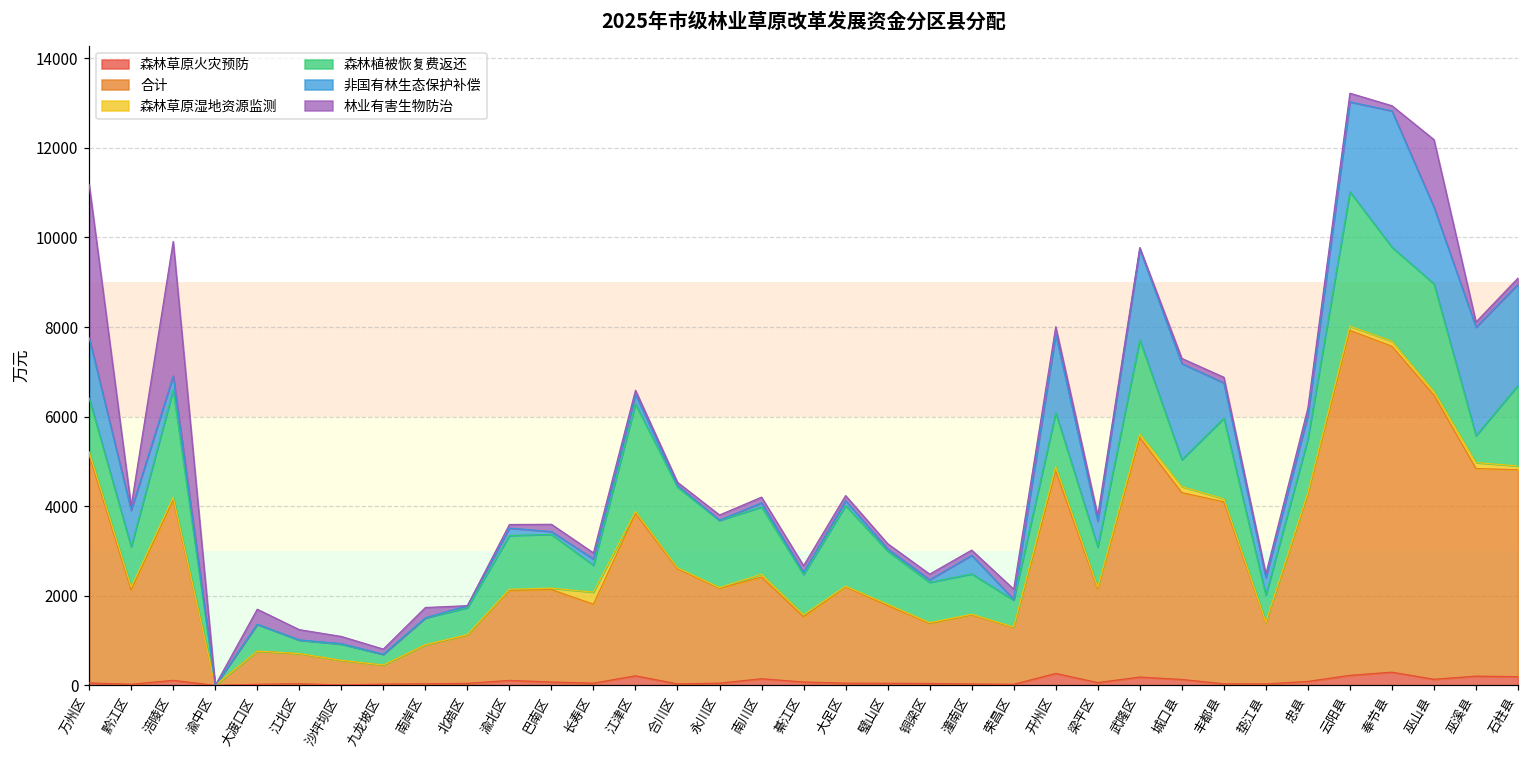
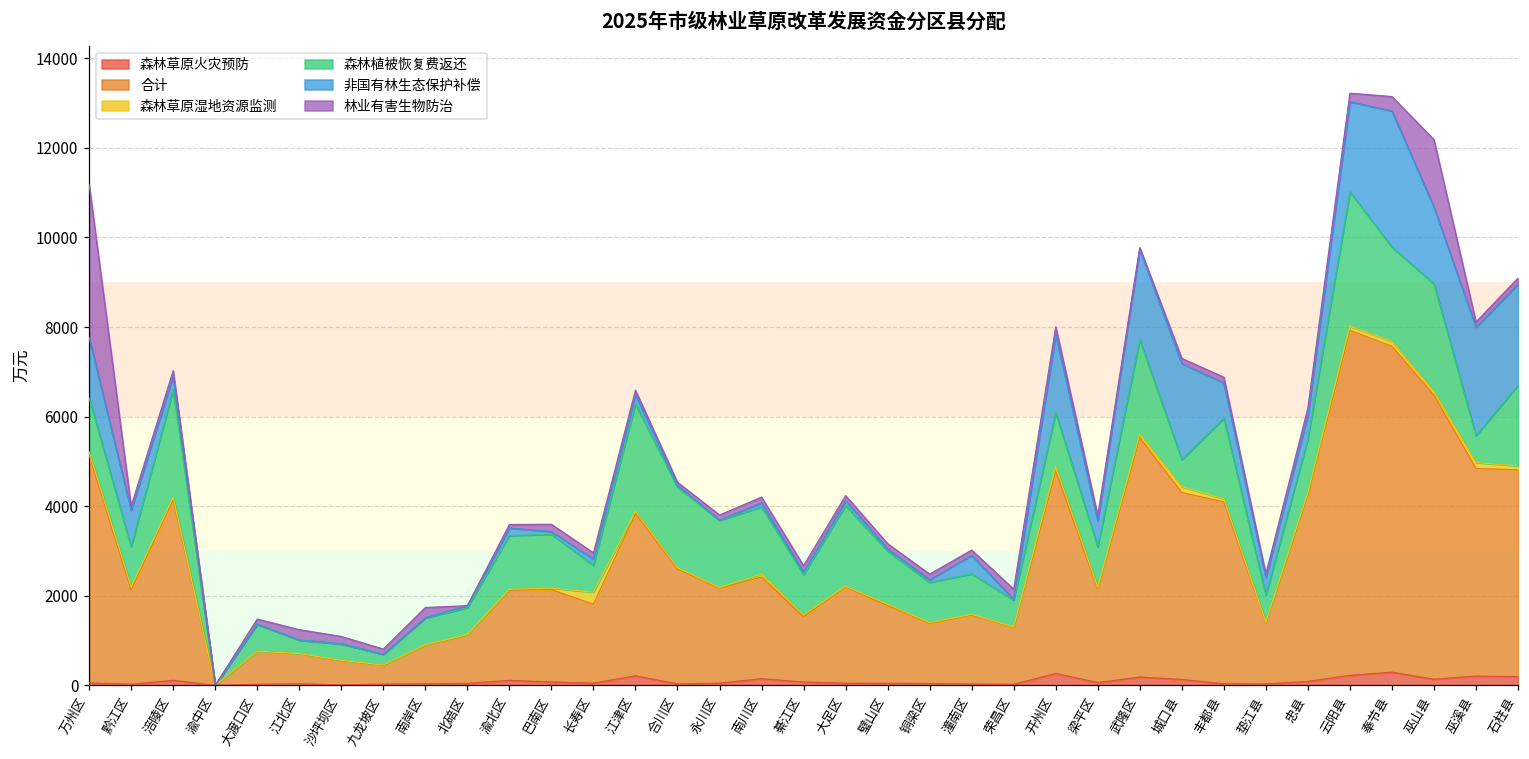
林业有害生物防治, 涪陵区: 3000 -> 100
林业有害生物防治, 大渡口区: 300 -> 100
林业有害生物防治, 奉节县: 100 -> 300
